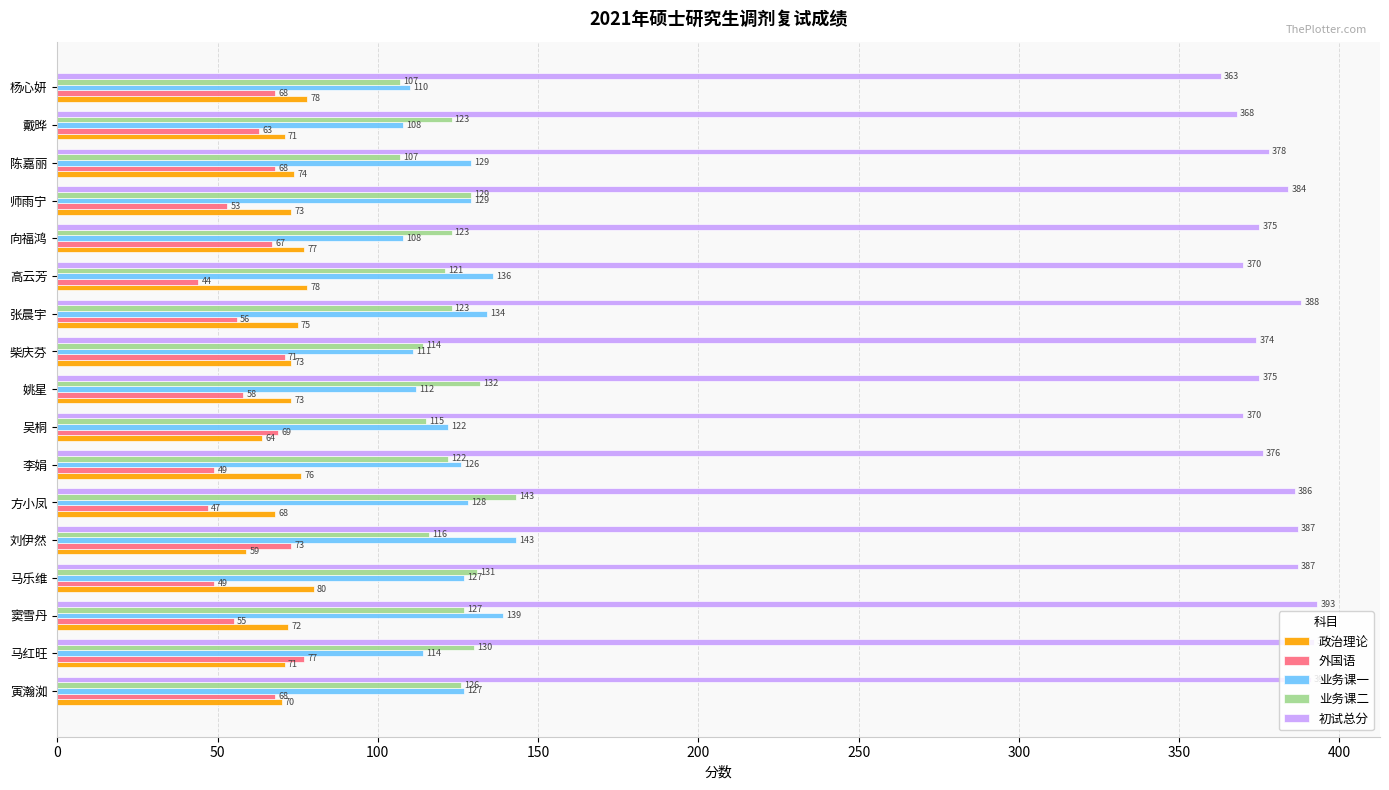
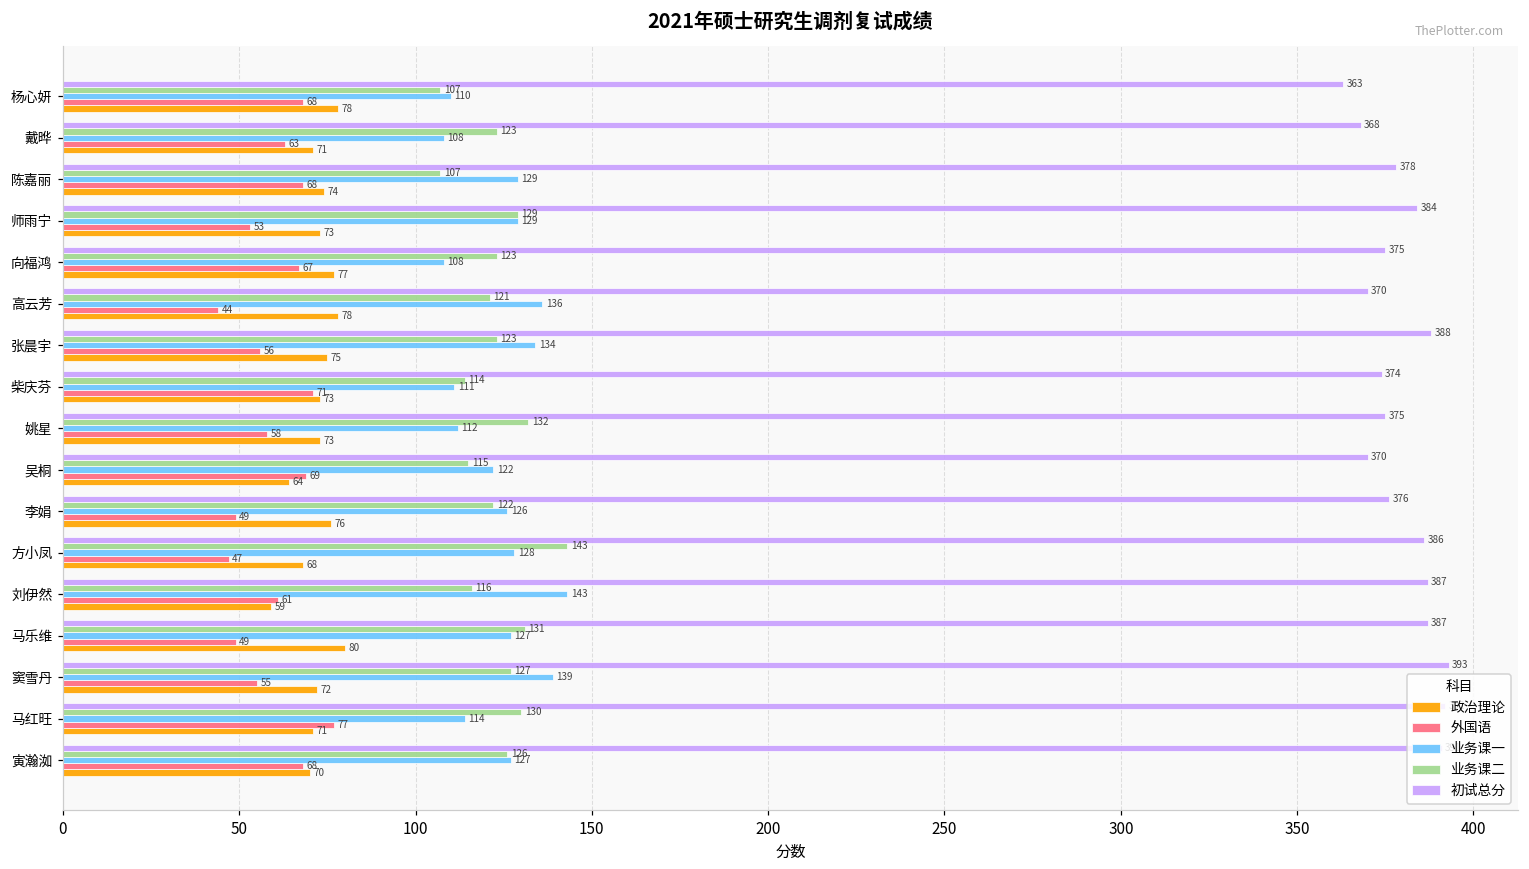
外国语, 刘伊然: 73 -> 61
